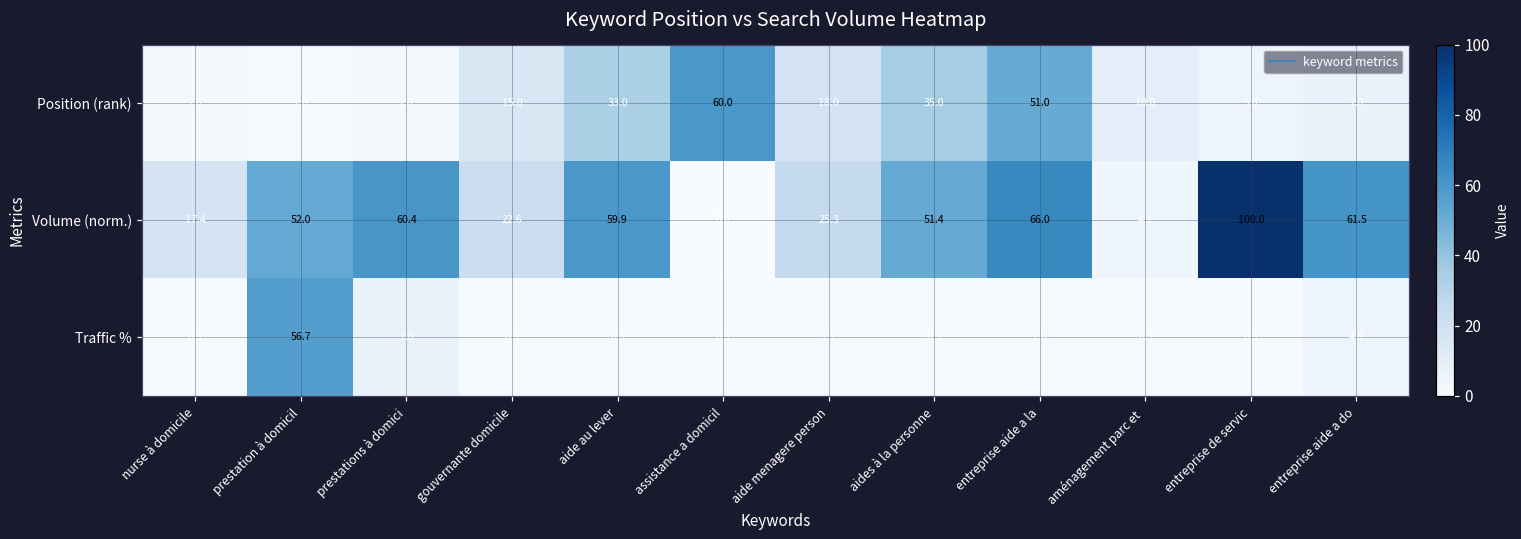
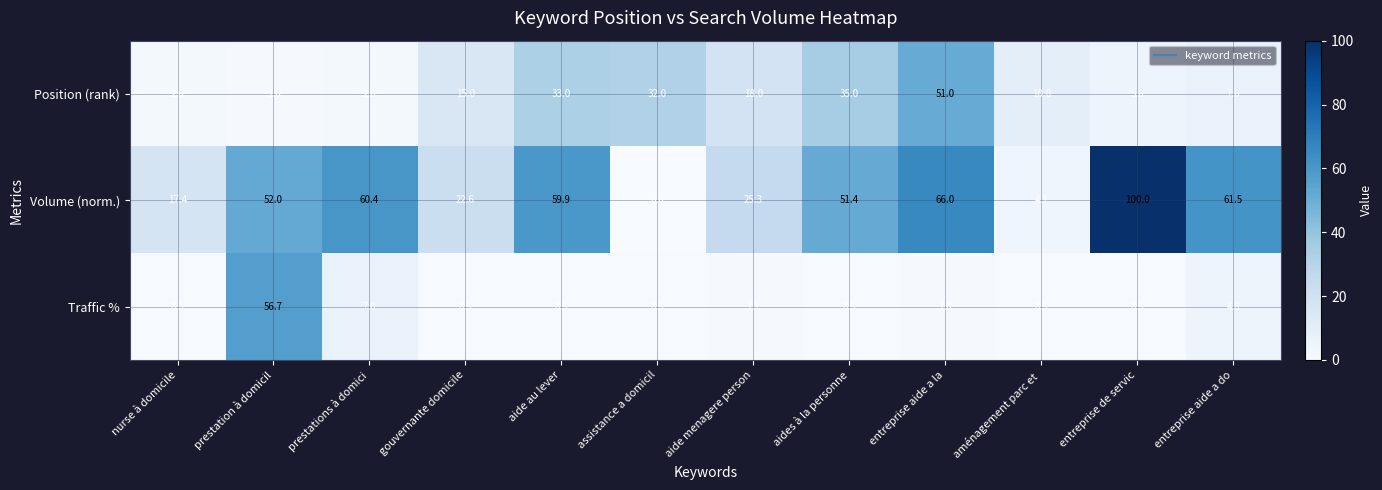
Position (rank), assistance a domicil: 60.0 -> 32.0
